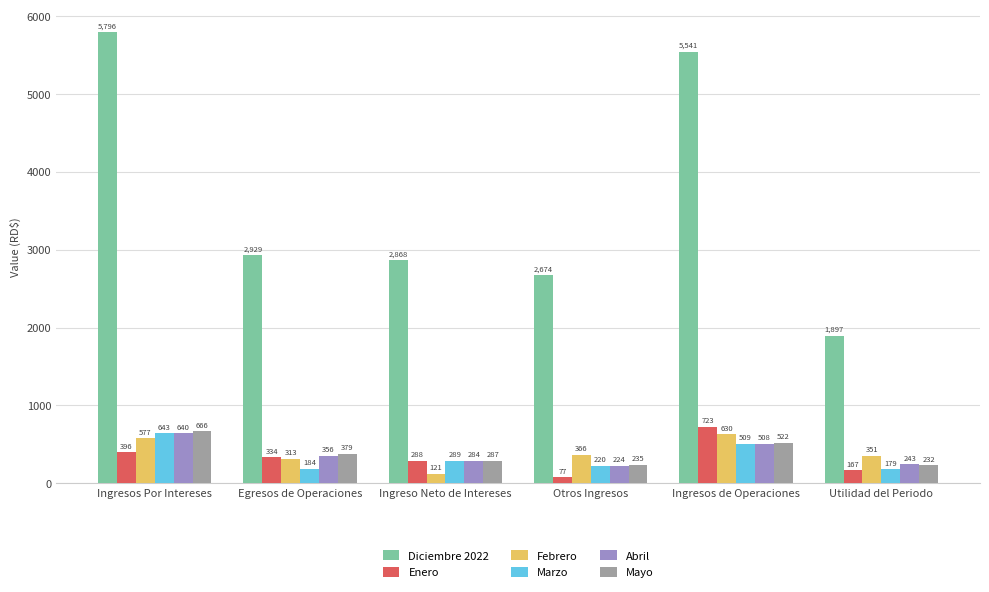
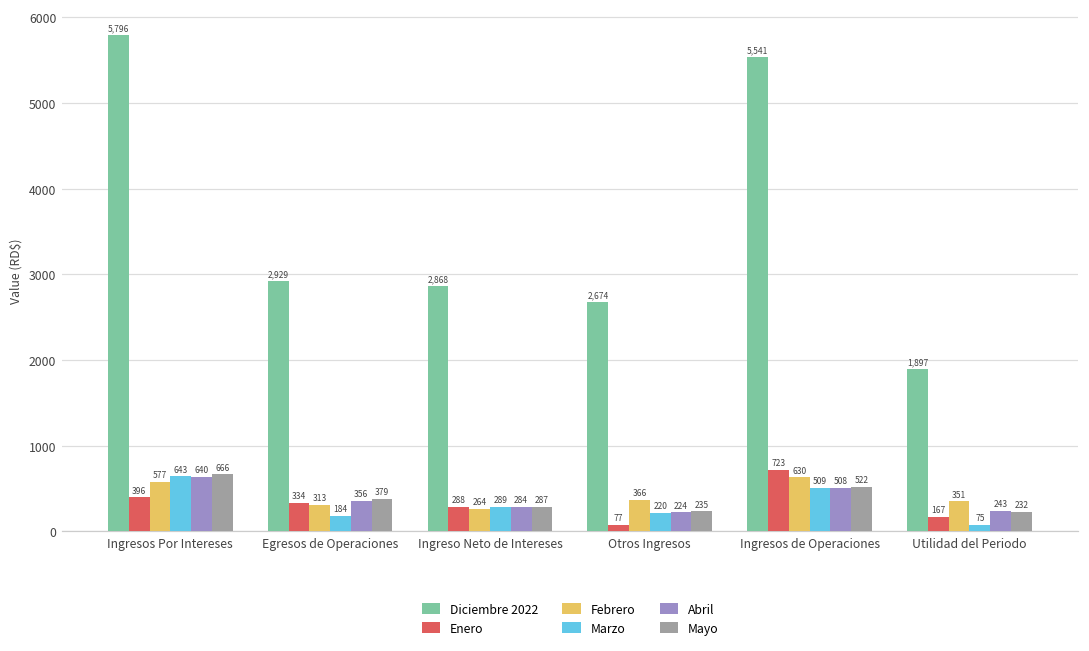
Febrero, Ingreso Neto de Intereses: 121 -> 264
Marzo, Utilidad del Periodo: 179 -> 75
